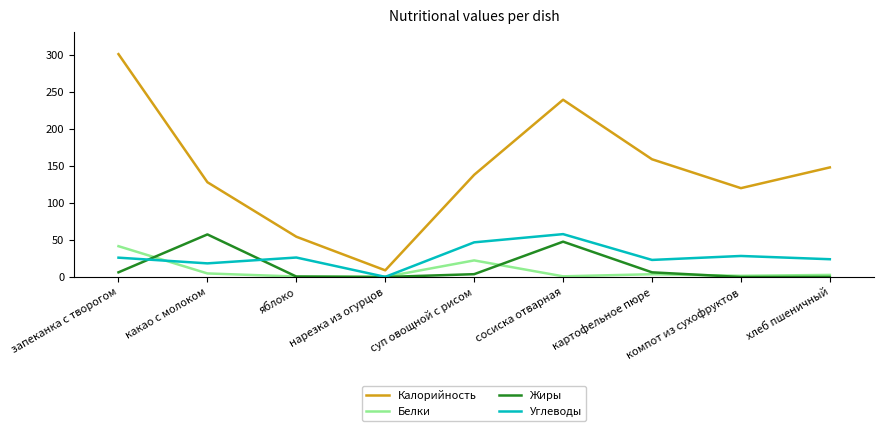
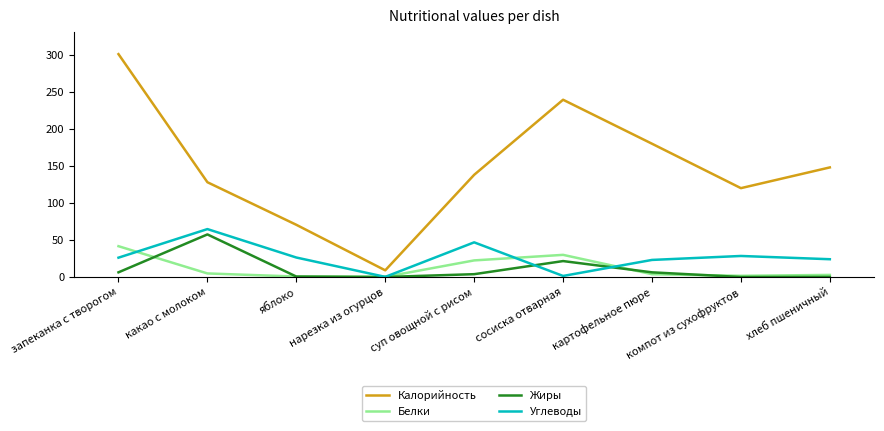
Углеводы, какао с молоком: 20 -> 60
Калорийность, яблоко: 50 -> 70
Белки, сосиска отварная: 0 -> 30
Жиры, сосиска отварная: 50 -> 20
Углеводы, сосиска отварная: 60 -> 0
Калорийность, картофельное пюре: 160 -> 180
